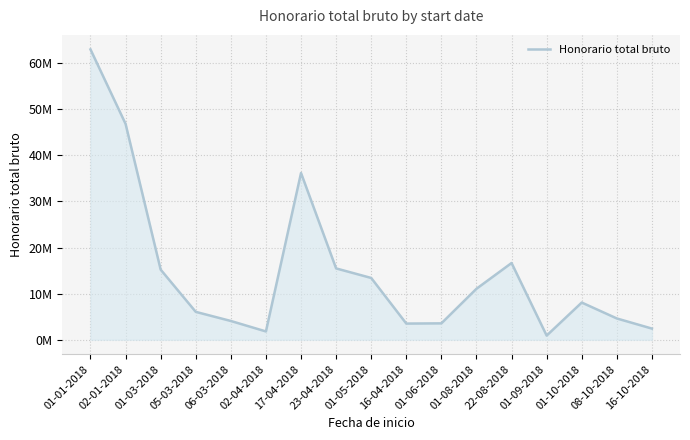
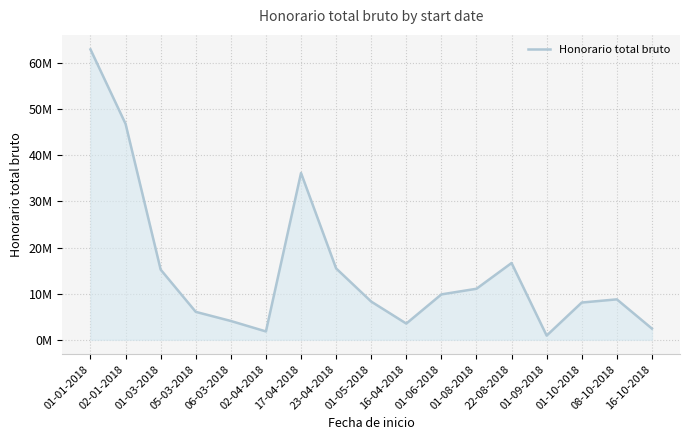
01-05-2018: 13000000 -> 8000000
01-06-2018: 4000000 -> 10000000
08-10-2018: 5000000 -> 9000000
